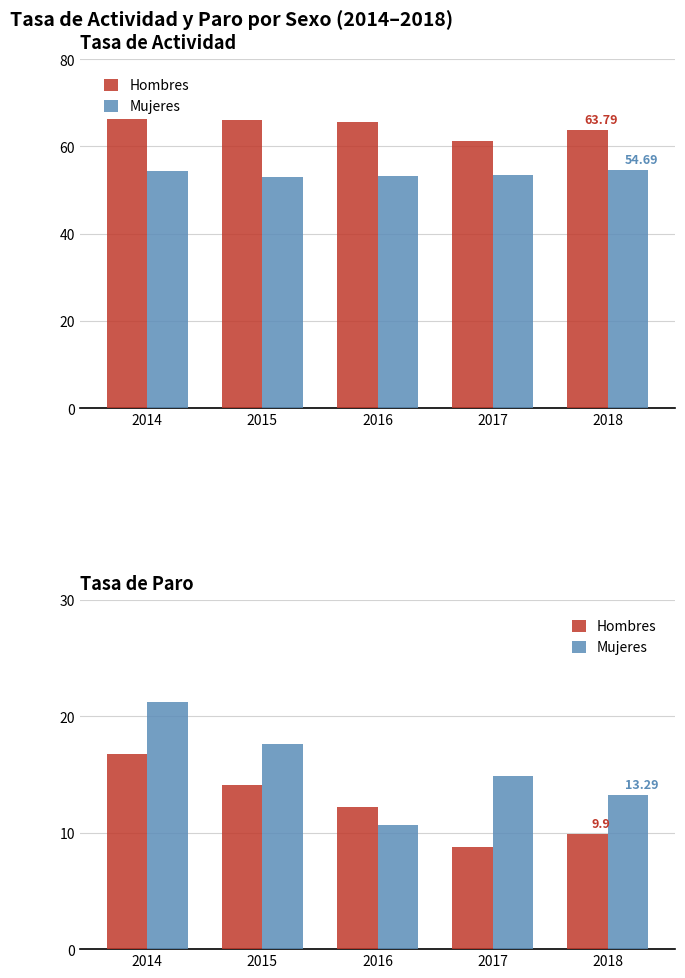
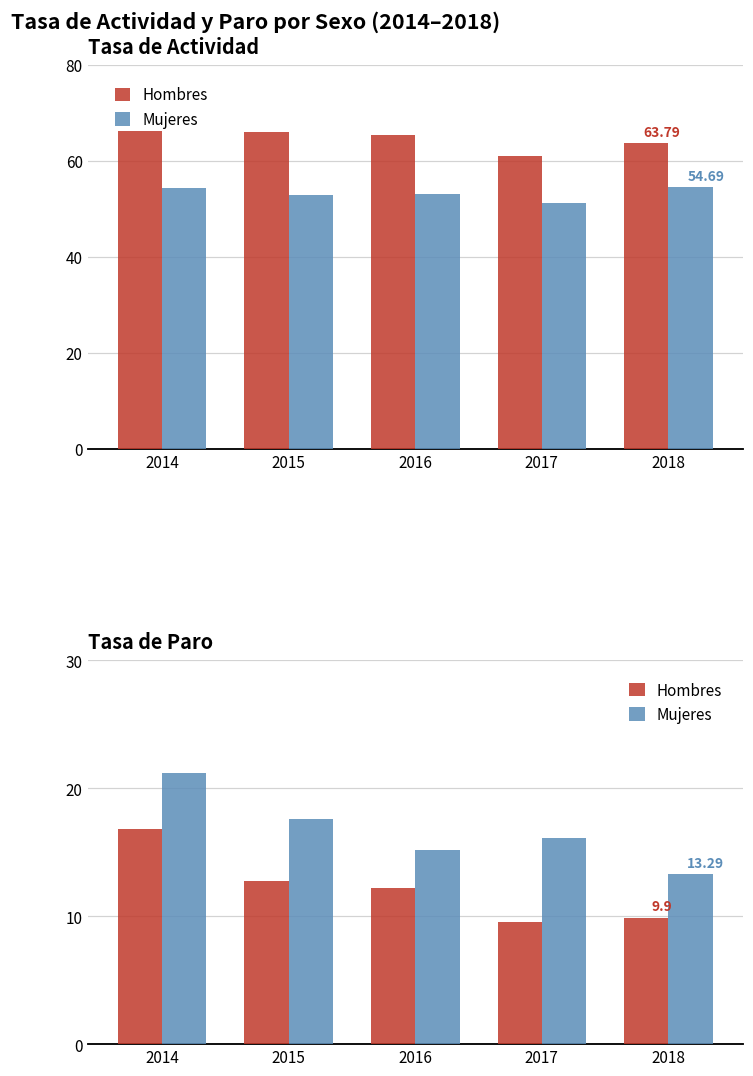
Tasa de Actividad, Mujeres, 2017: 53 -> 51
Tasa de Paro, Hombres, 2015: 14.1 -> 12.8
Tasa de Paro, Mujeres, 2016: 10.7 -> 15.2
Tasa de Paro, Hombres, 2017: 8.8 -> 9.5
Tasa de Paro, Mujeres, 2017: 14.9 -> 16.1
